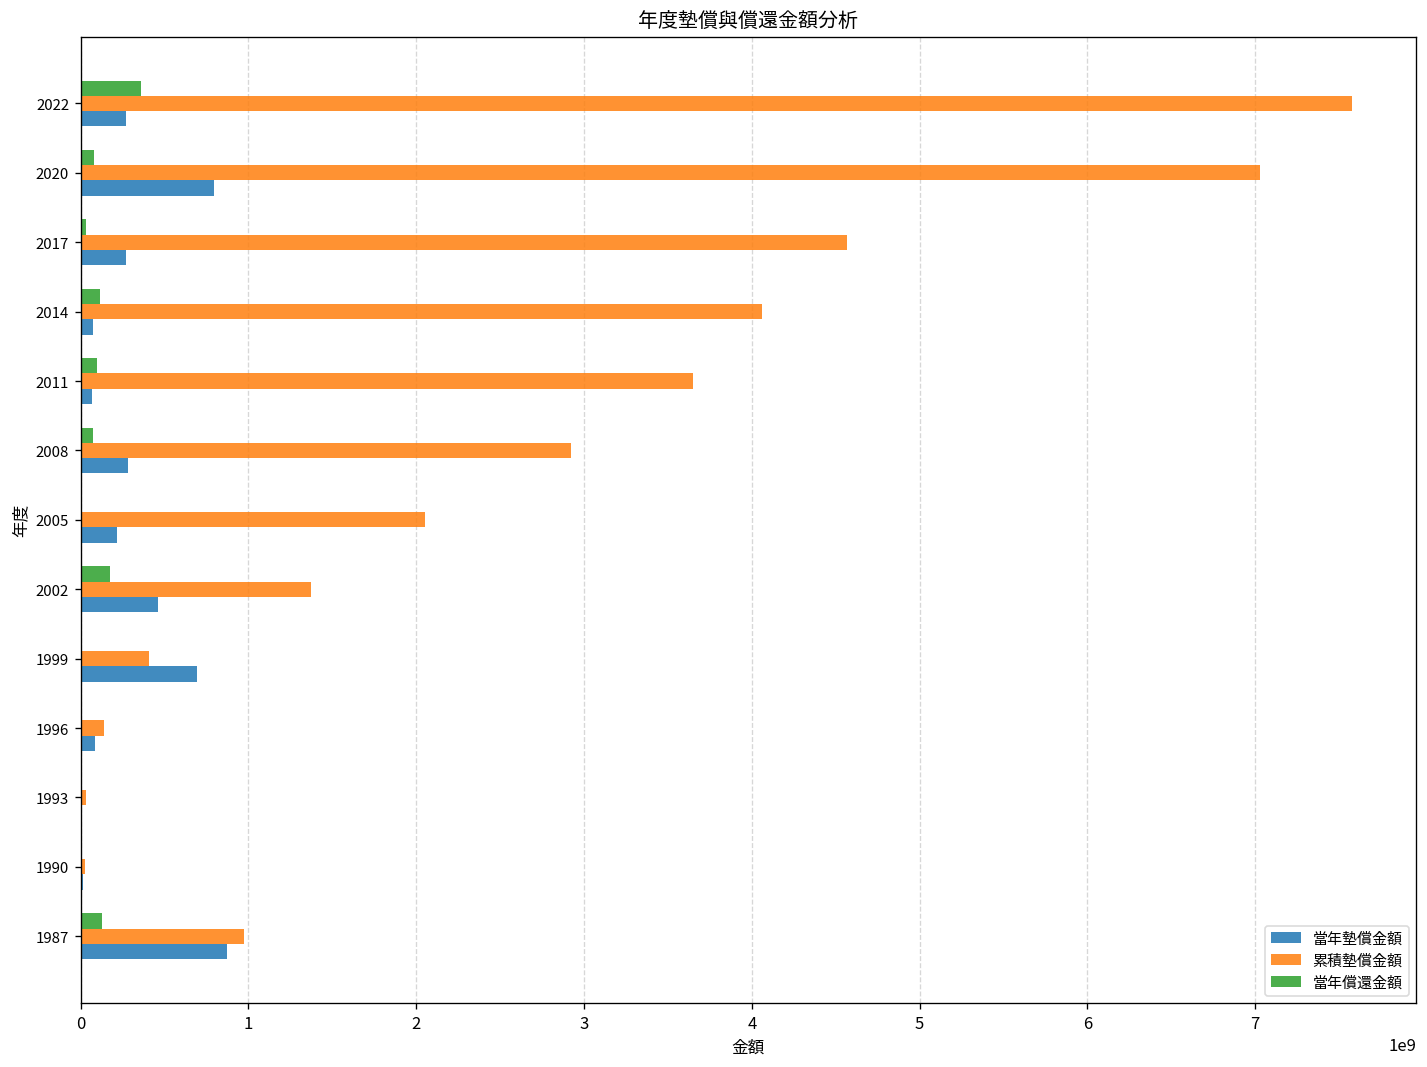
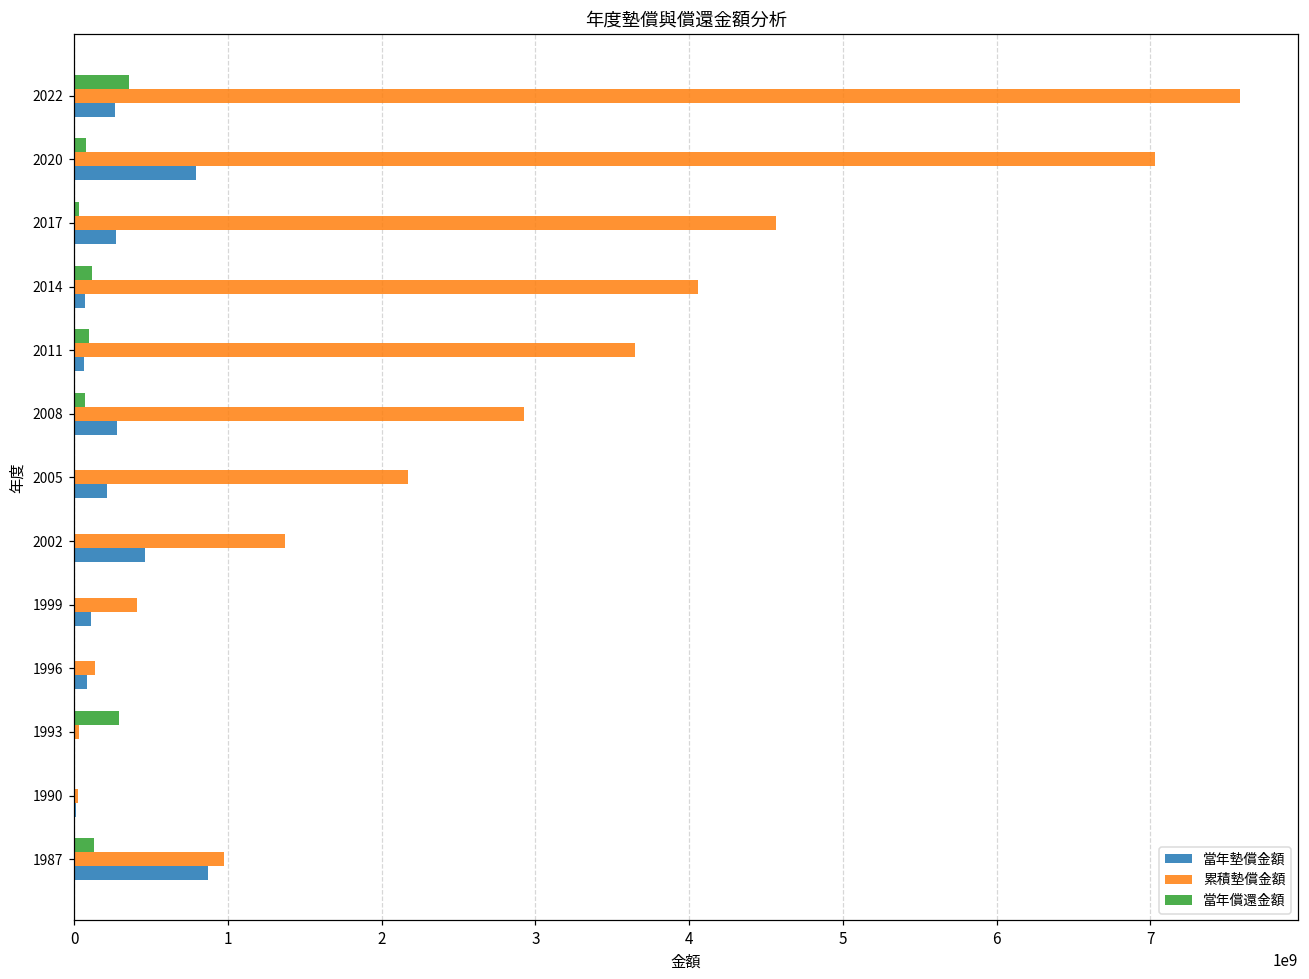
累積墊償金額, 2005: 2050000000 -> 2170000000
當年償還金額, 2002: 170000000 -> 0
當年墊償金額, 1999: 690000000 -> 110000000
當年償還金額, 1993: 0 -> 290000000
